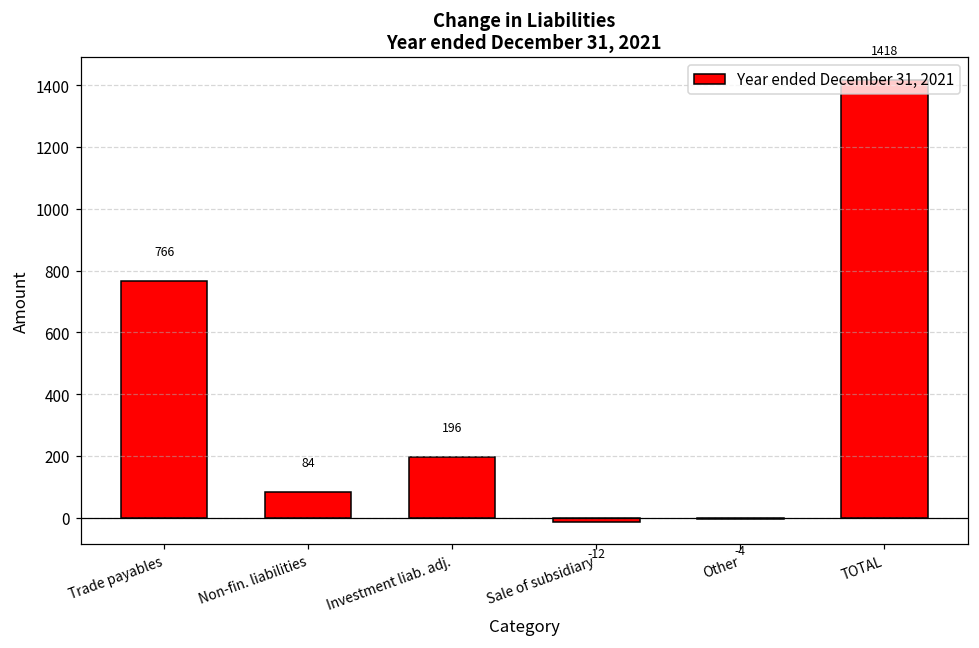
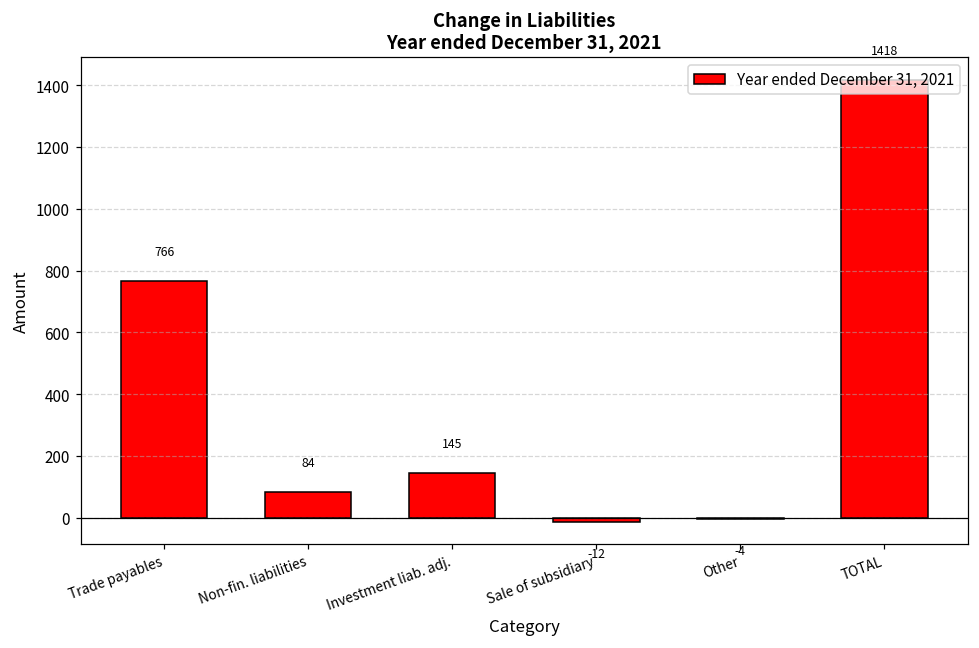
Investment liab. adj.: 196 -> 145
